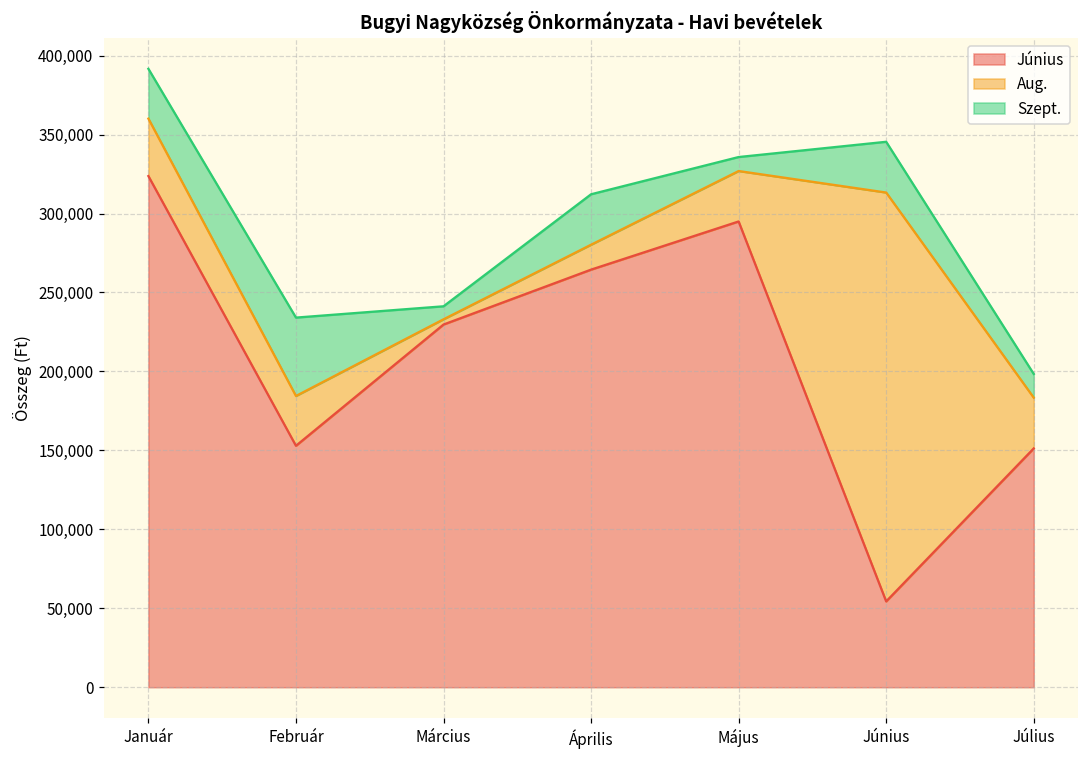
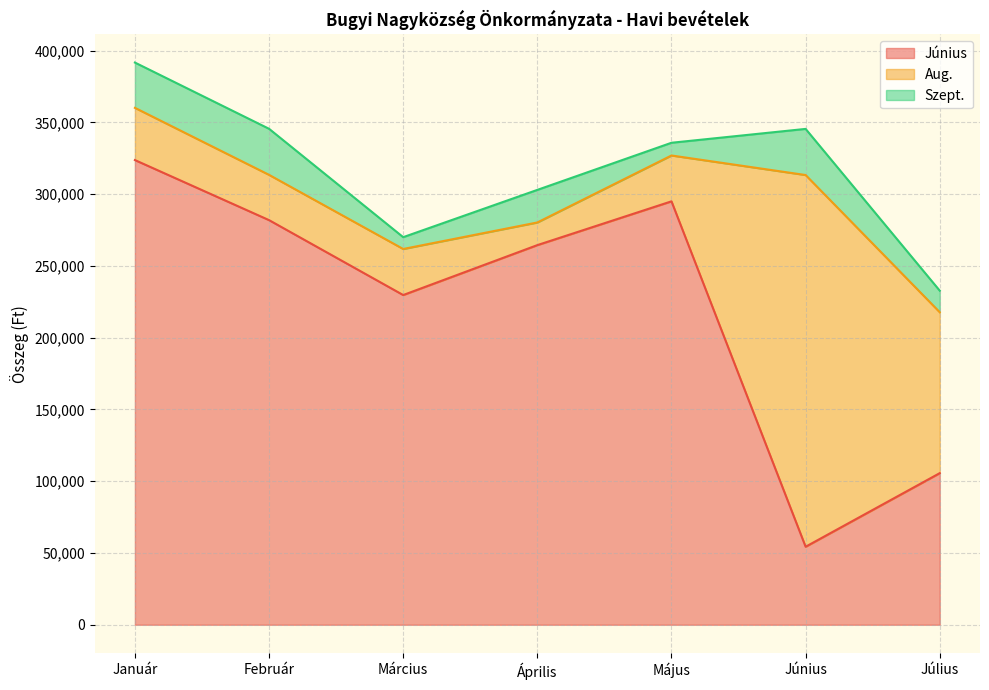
Június, Február: 153,000 -> 282,000
Szept., Február: 50,000 -> 32,000
Aug., Március: 3,000 -> 32,000
Szept., Április: 32,000 -> 23,000
Június, Július: 151,000 -> 106,000
Aug., Július: 32,000 -> 112,000
